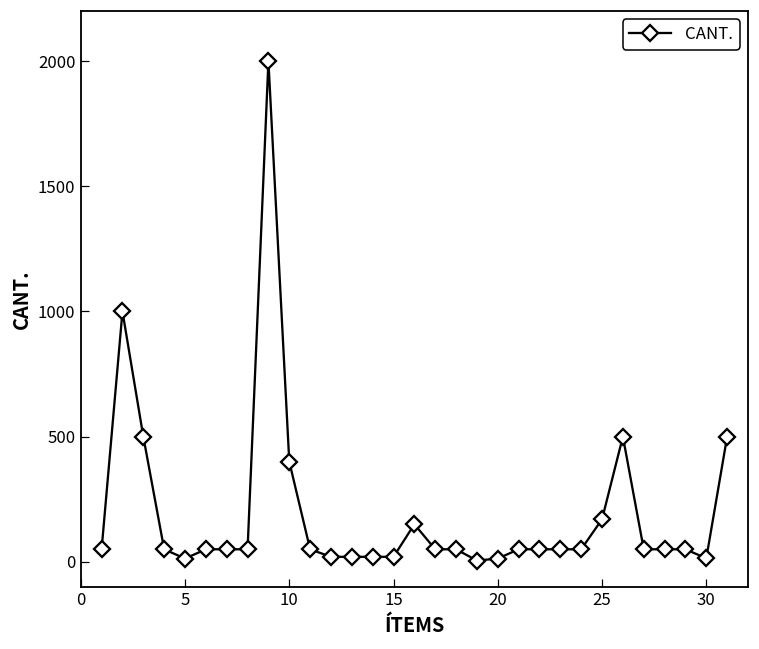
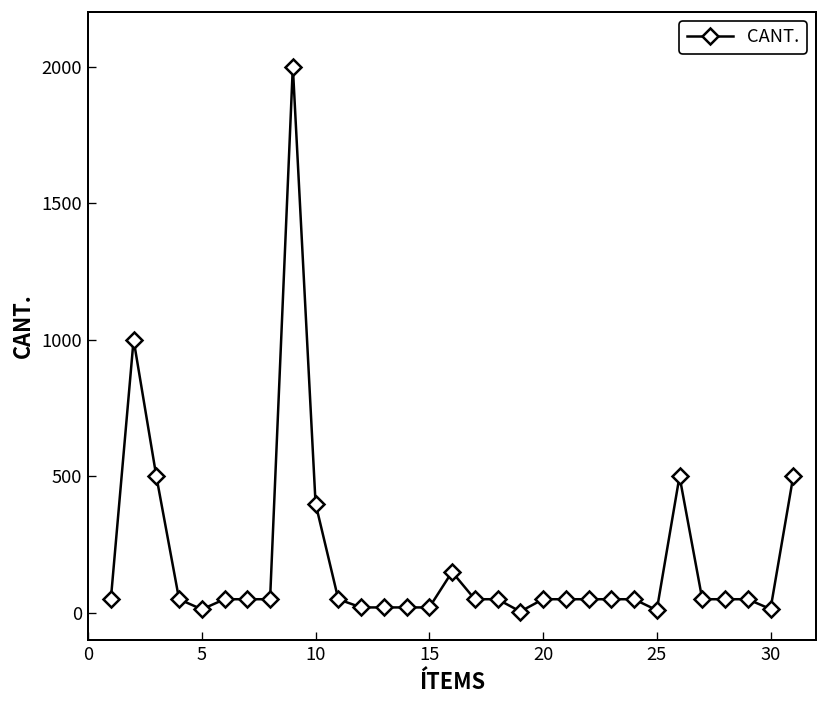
20: 10 -> 50
25: 170 -> 10
